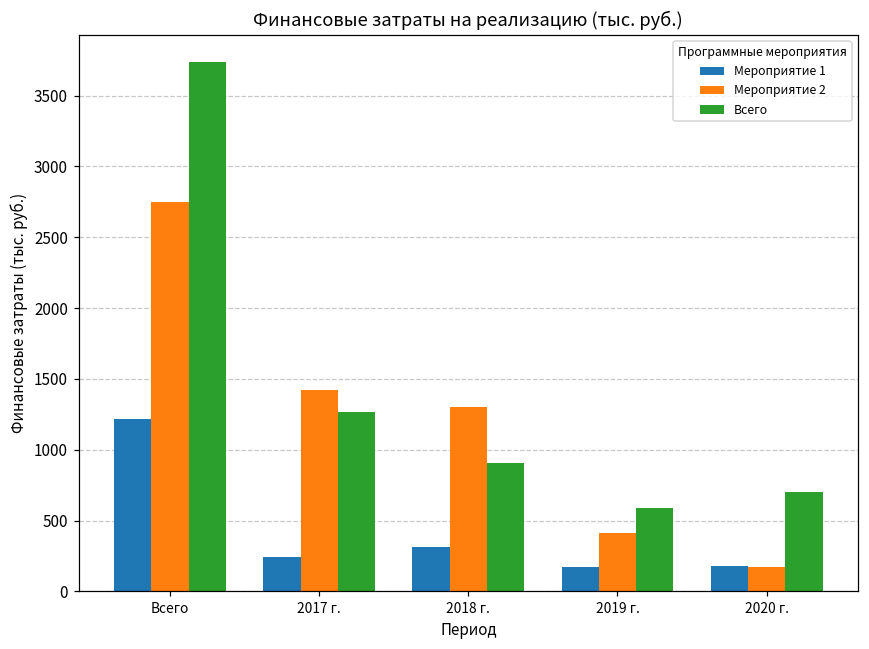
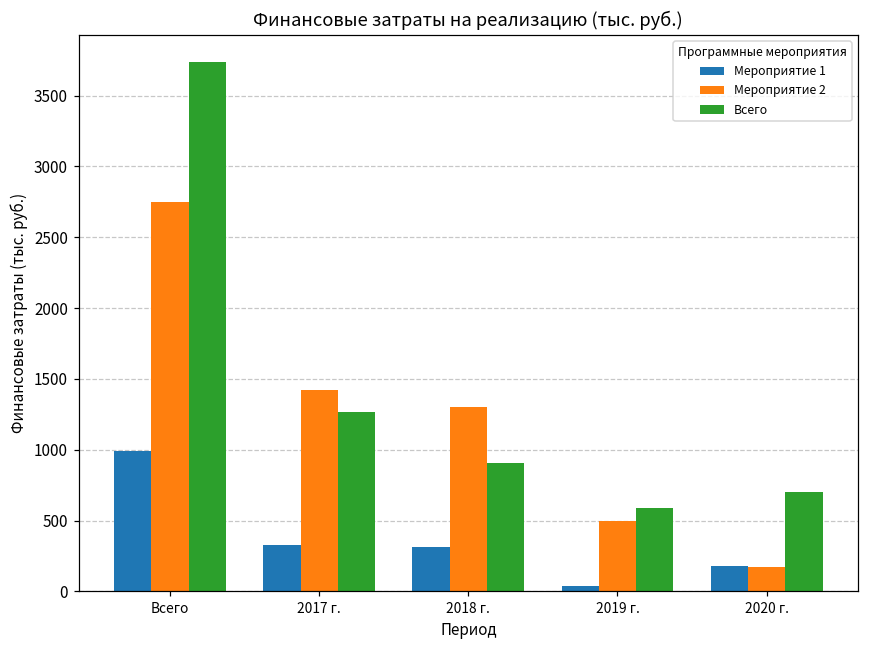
Мероприятие 1, Всего: 1220 -> 990
Мероприятие 1, 2017 г.: 240 -> 330
Мероприятие 1, 2019 г.: 170 -> 40
Мероприятие 2, 2019 г.: 420 -> 500
